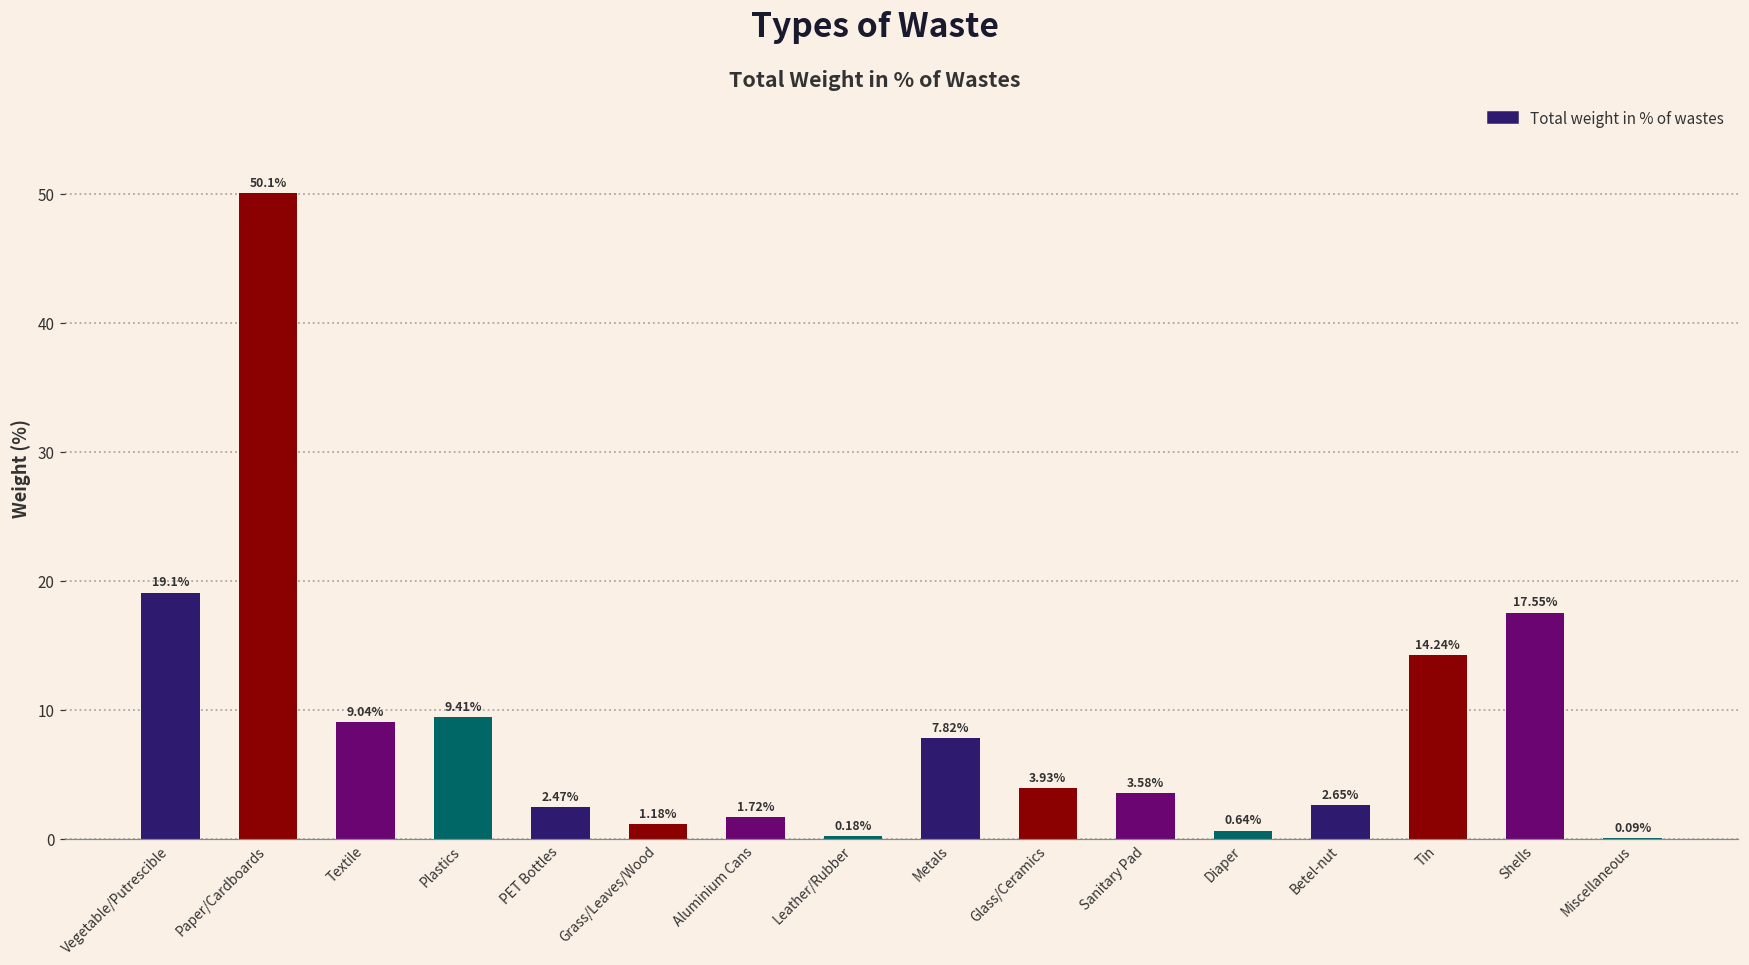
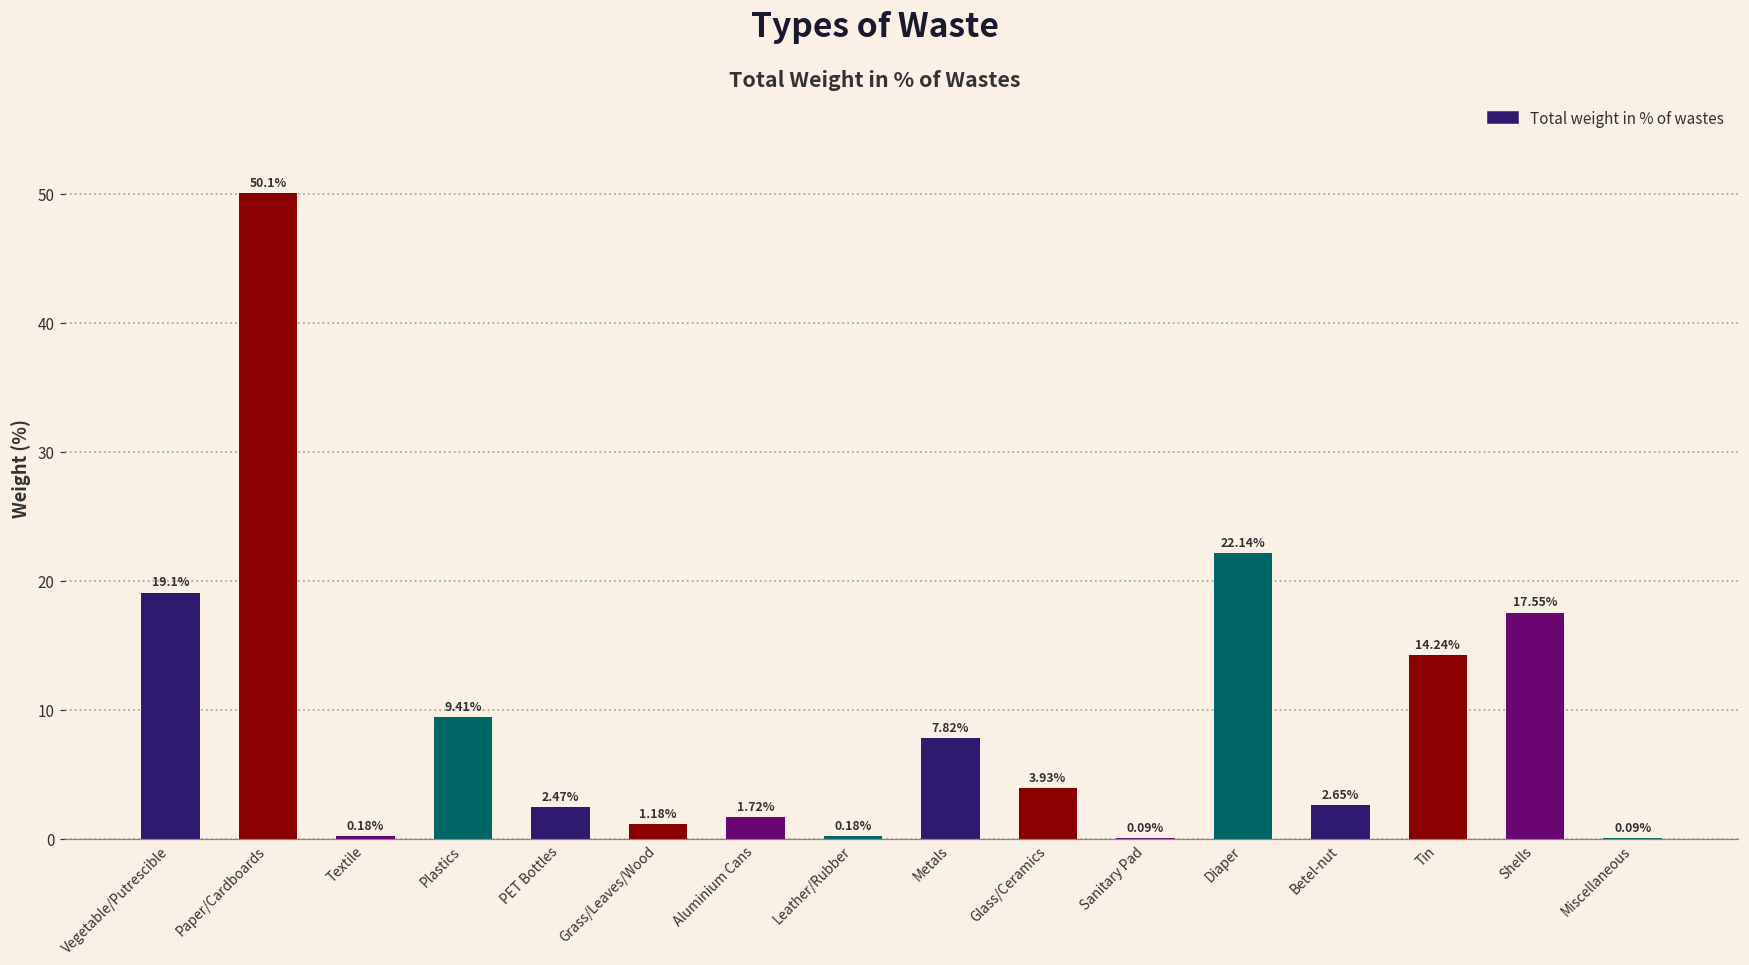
Textile: 9.04% -> 0.18%
Sanitary Pad: 3.58% -> 0.09%
Diaper: 0.64% -> 22.14%
